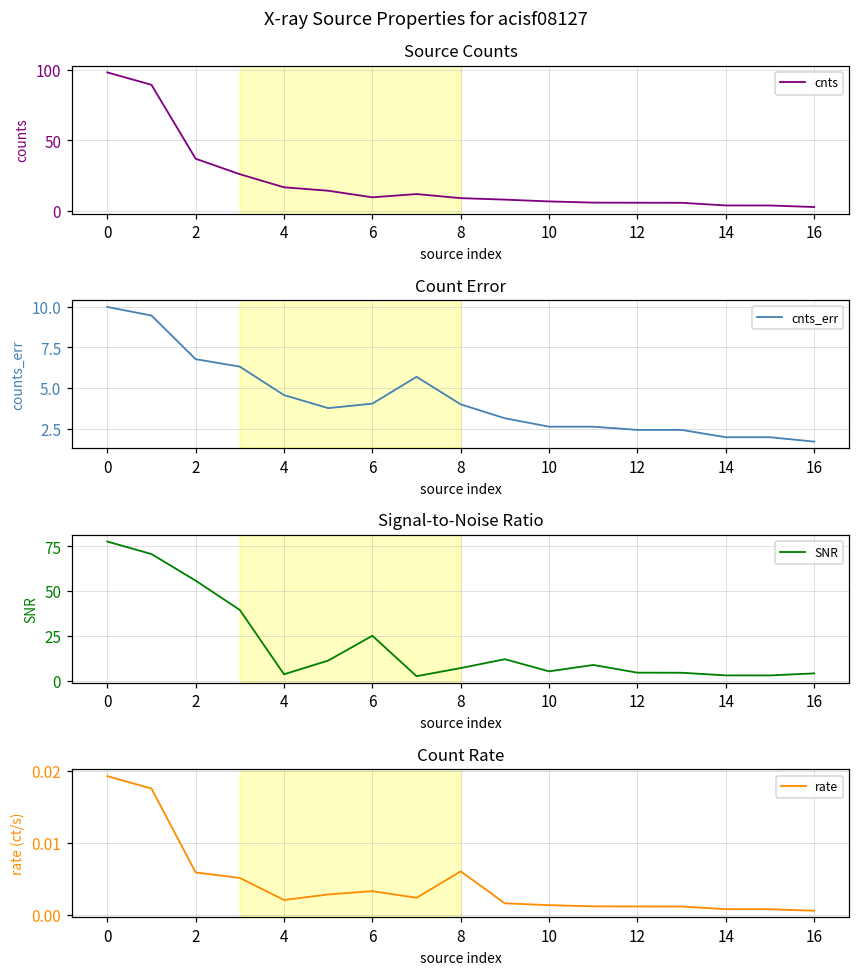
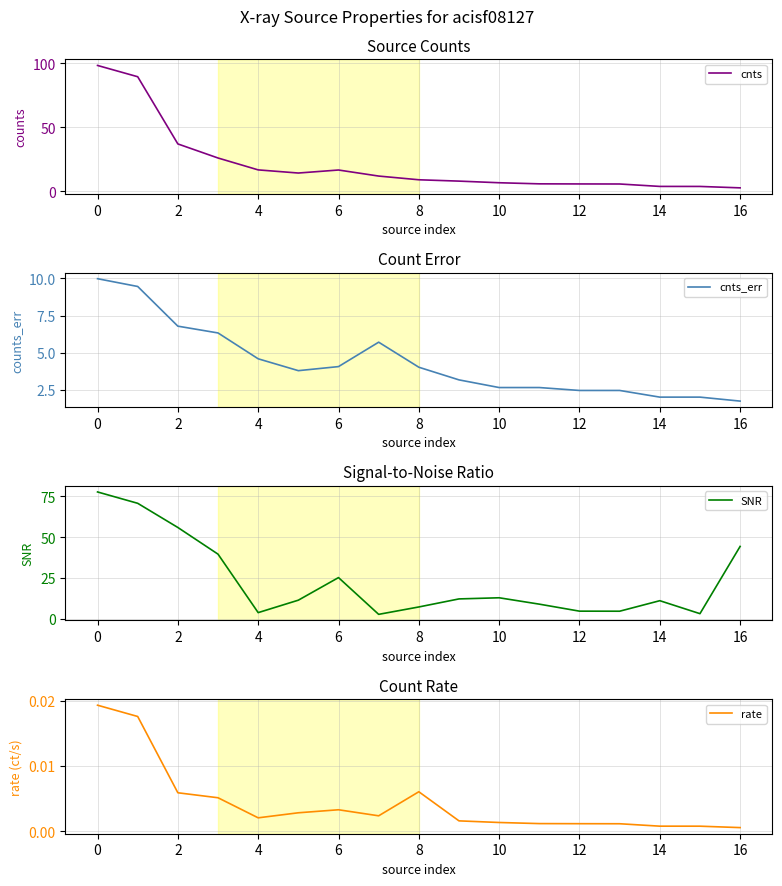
Source Counts, 6: 10 -> 17
Signal-to-Noise Ratio, 10: 5 -> 13
Signal-to-Noise Ratio, 14: 3 -> 11
Signal-to-Noise Ratio, 16: 4 -> 44
